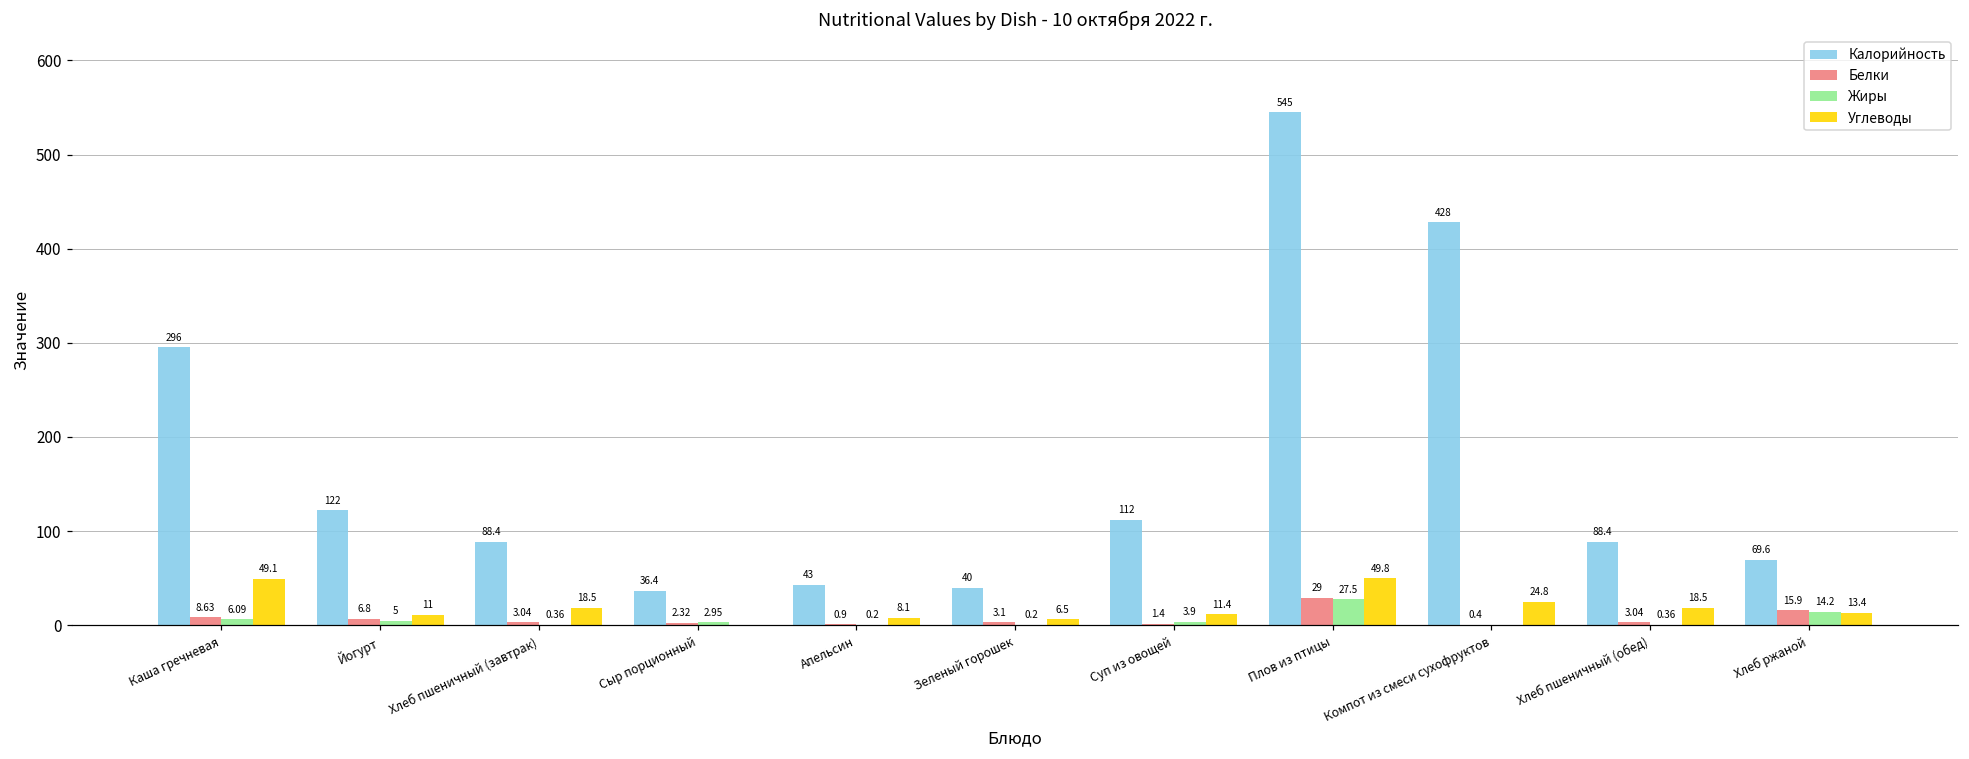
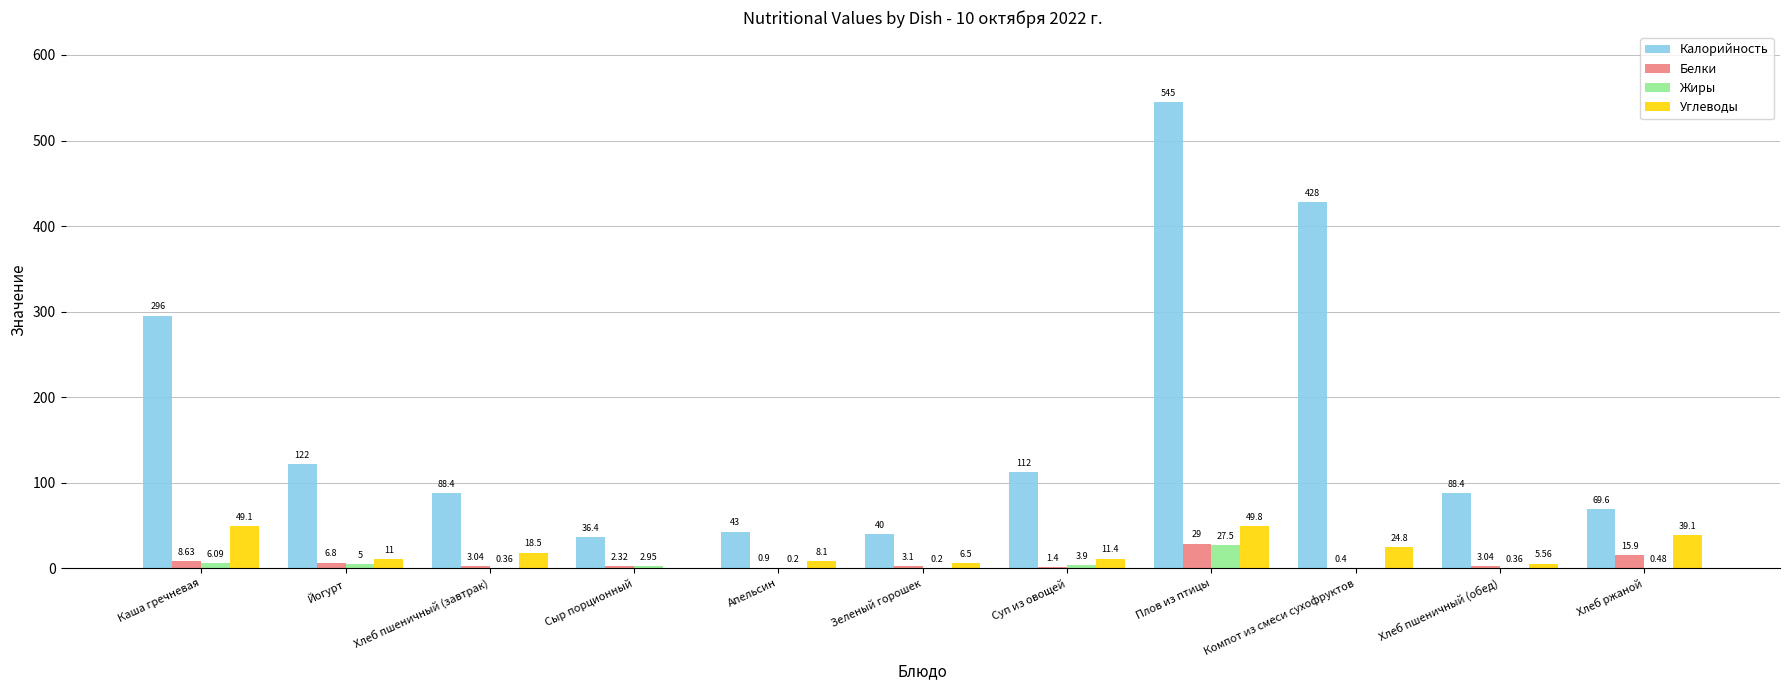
Углеводы, Хлеб пшеничный (обед): 18.5 -> 5.56
Жиры, Хлеб ржаной: 14.2 -> 0.48
Углеводы, Хлеб ржаной: 13.4 -> 39.1
